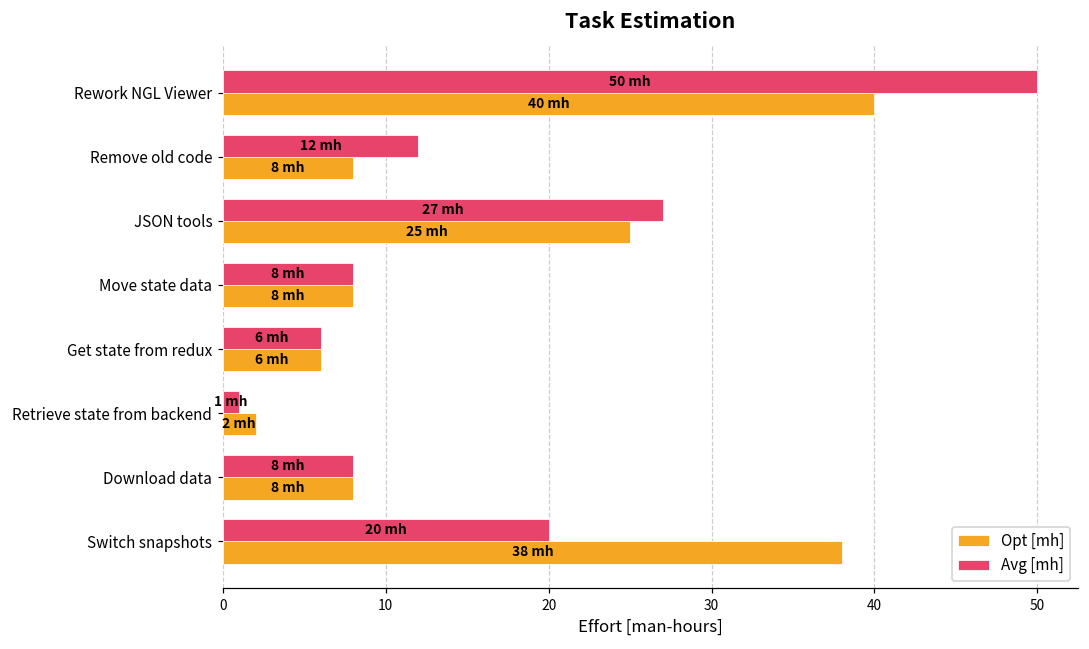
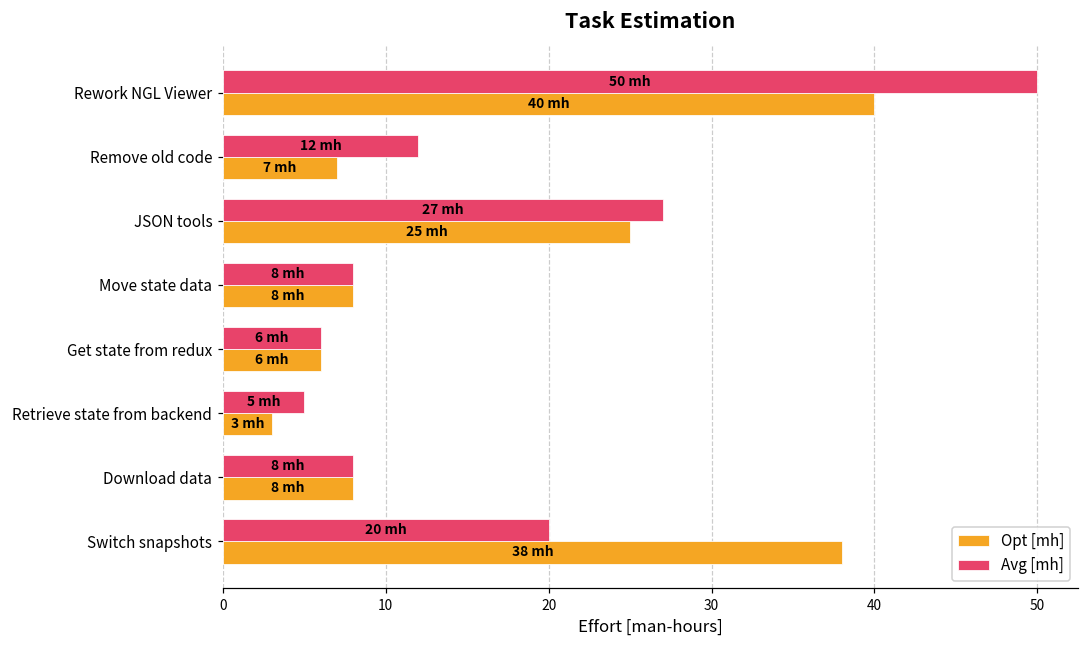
Opt [mh], Remove old code: 8 -> 7
Avg [mh], Retrieve state from backend: 1 -> 5
Opt [mh], Retrieve state from backend: 2 -> 3
